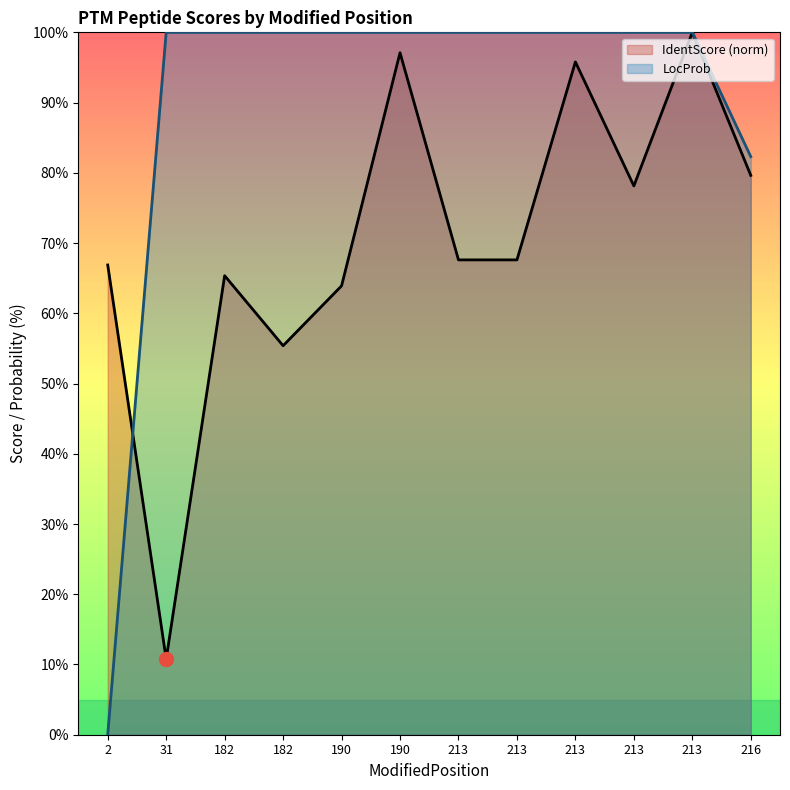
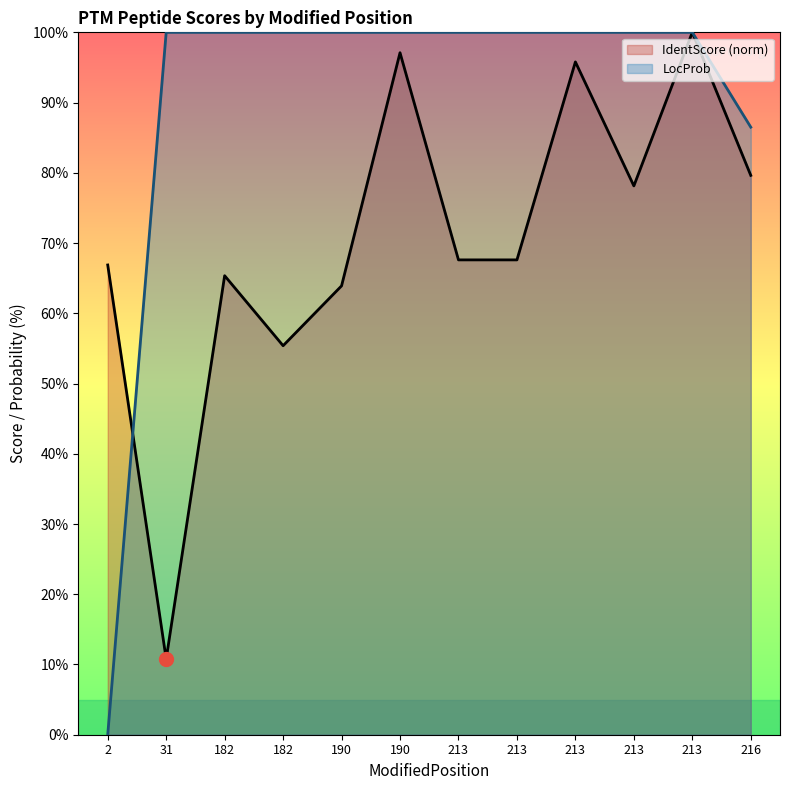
LocProb, 216: 82% -> 87%
